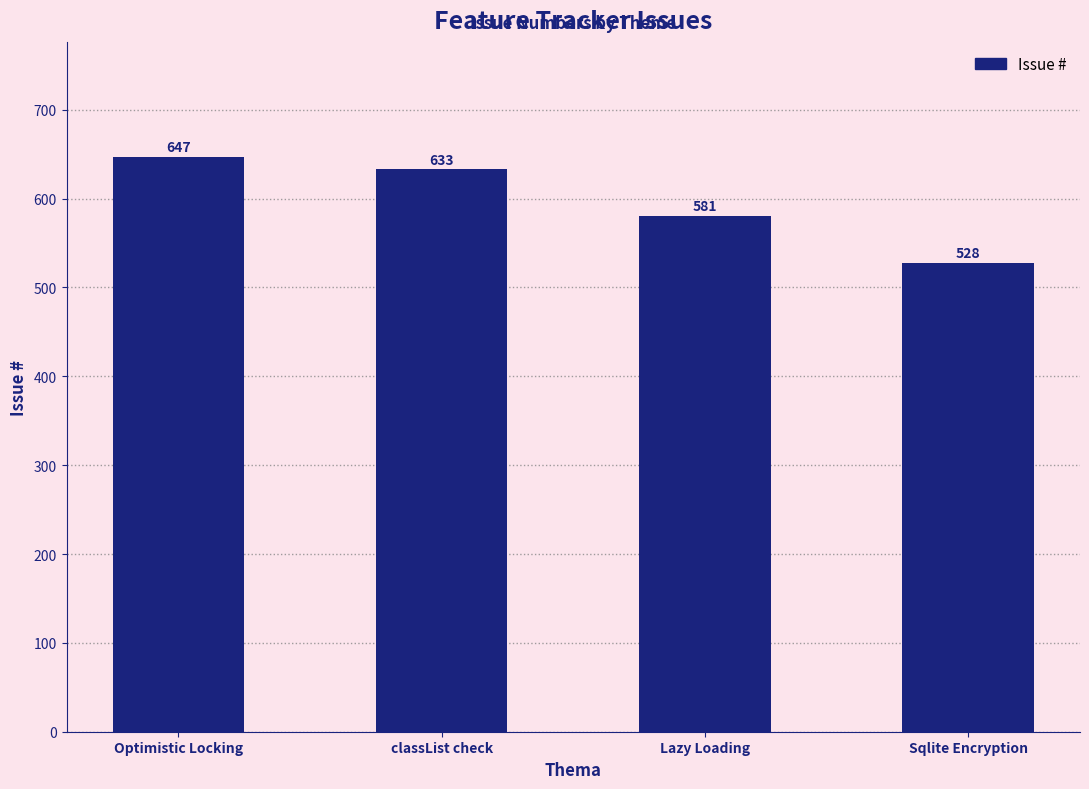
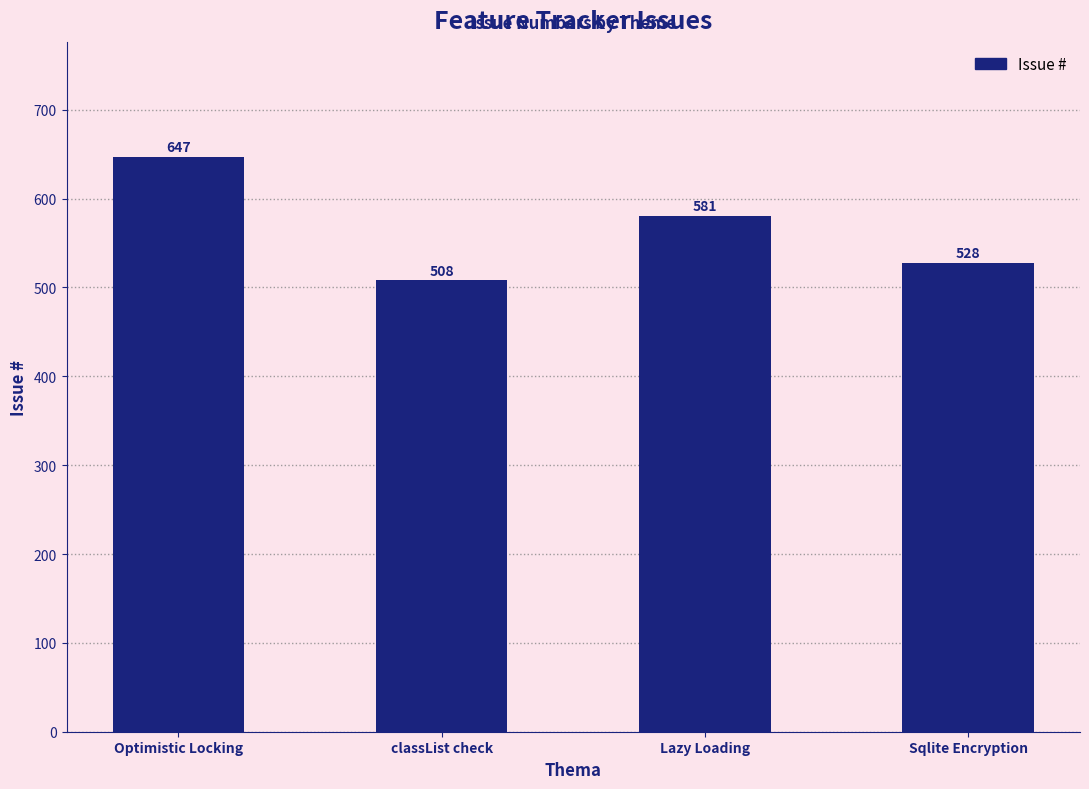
classList check: 633 -> 508
